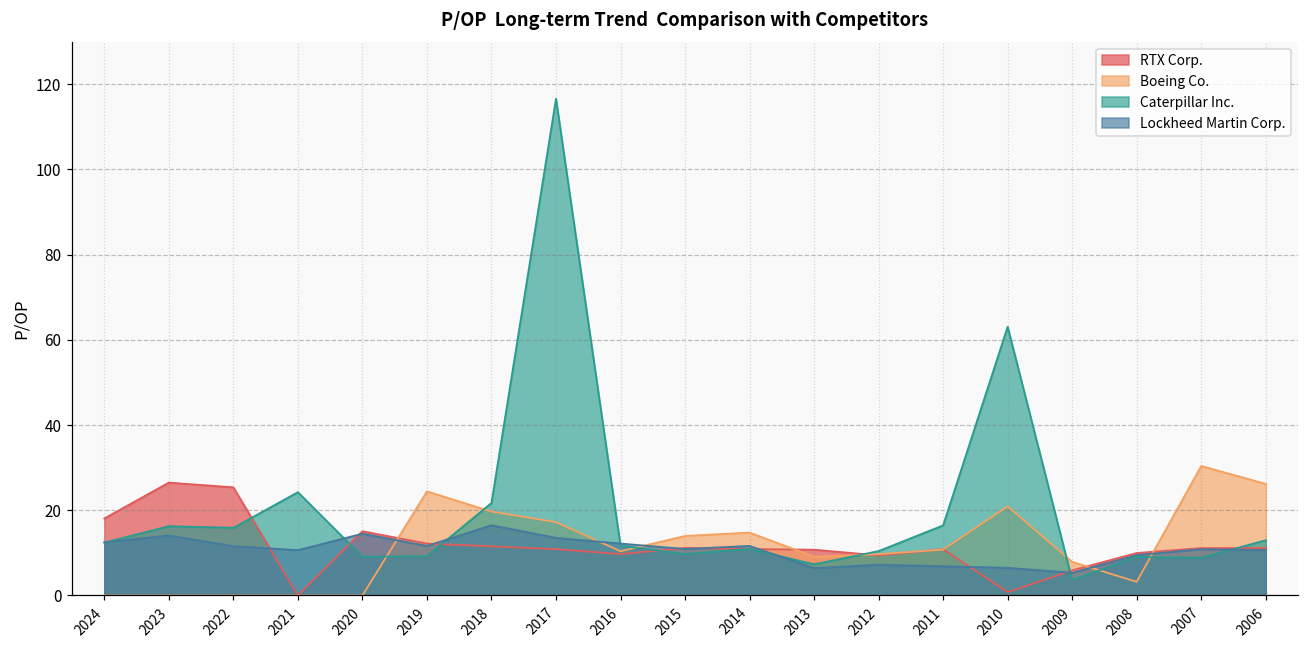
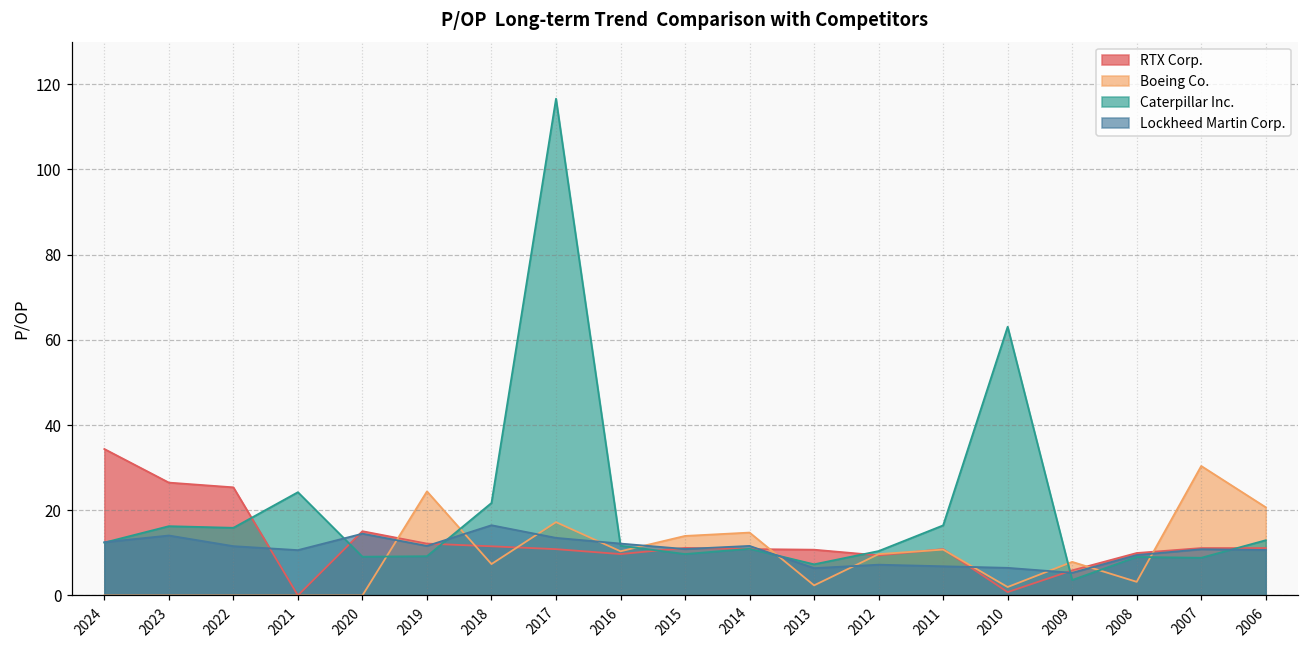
RTX Corp., 2024: 18 -> 34
Boeing Co., 2018: 20 -> 7
Boeing Co., 2013: 9 -> 2
Boeing Co., 2010: 21 -> 2
Boeing Co., 2006: 26 -> 21
